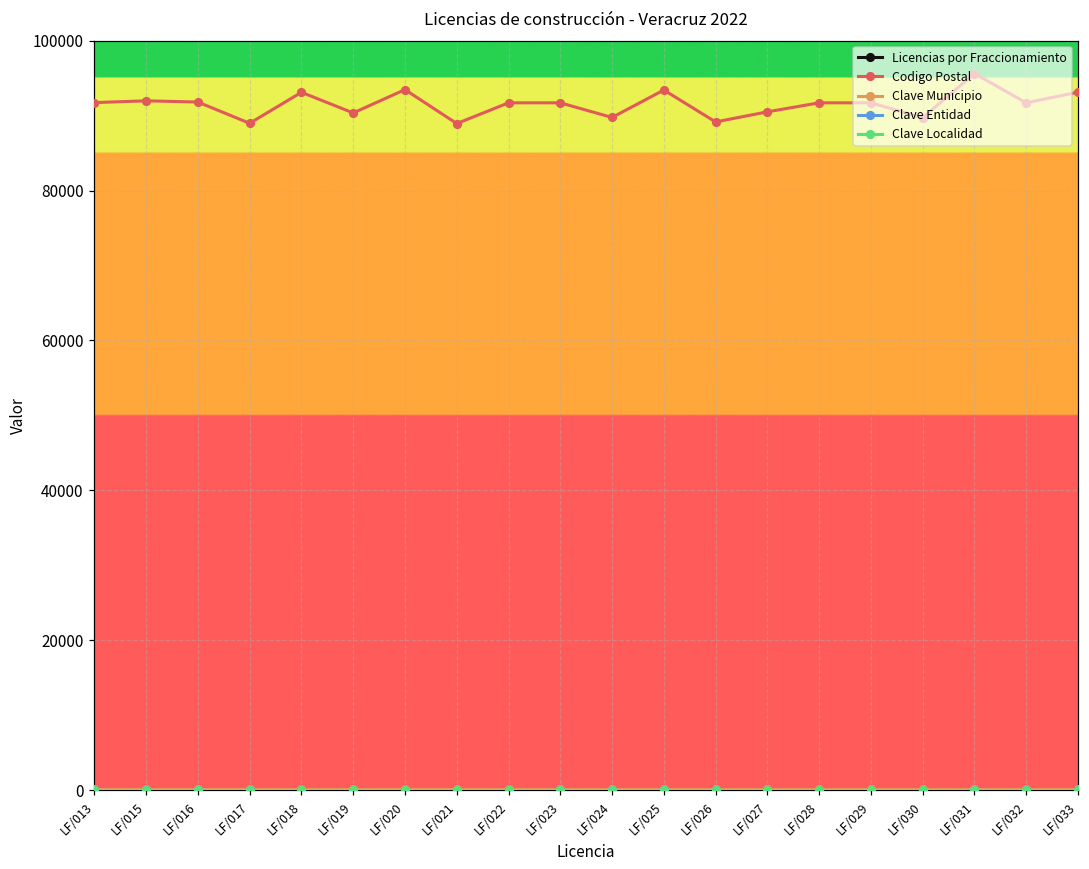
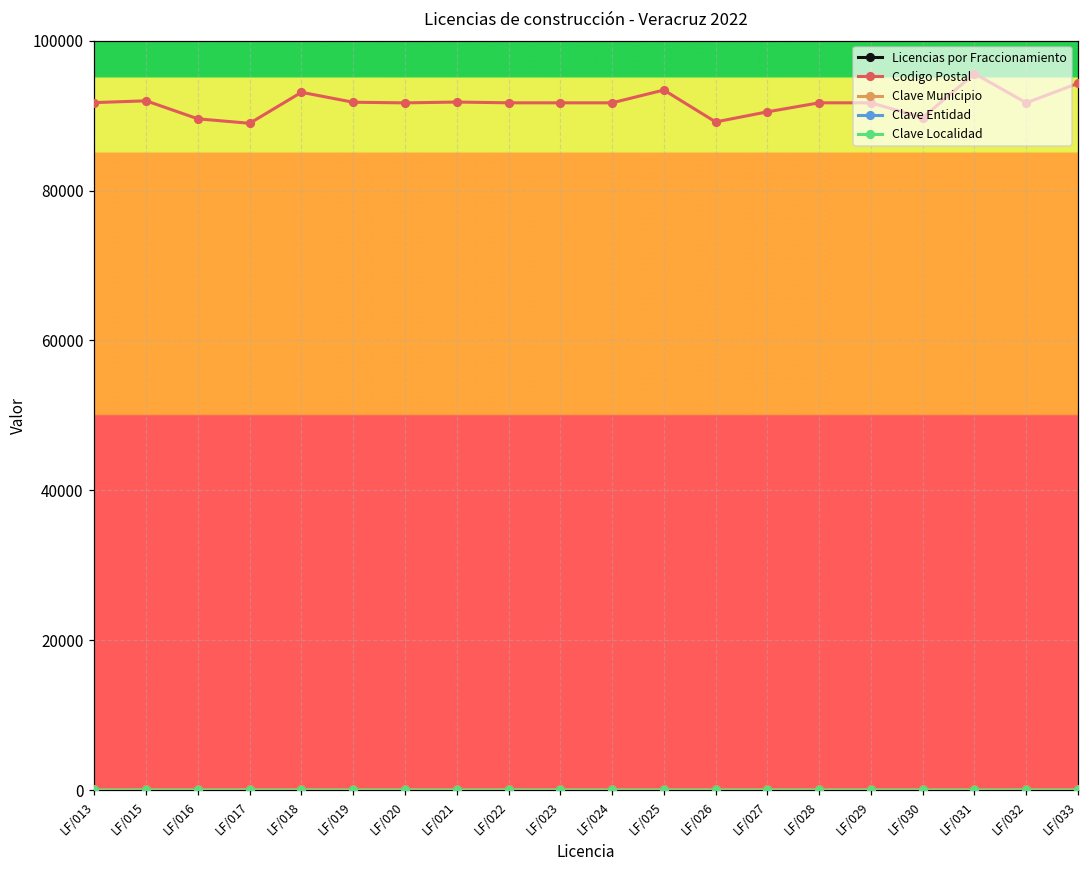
Codigo Postal, LF/016: 92000 -> 90000
Codigo Postal, LF/019: 90000 -> 92000
Codigo Postal, LF/020: 93000 -> 92000
Codigo Postal, LF/021: 89000 -> 92000
Codigo Postal, LF/024: 90000 -> 92000
Codigo Postal, LF/033: 93000 -> 94000
